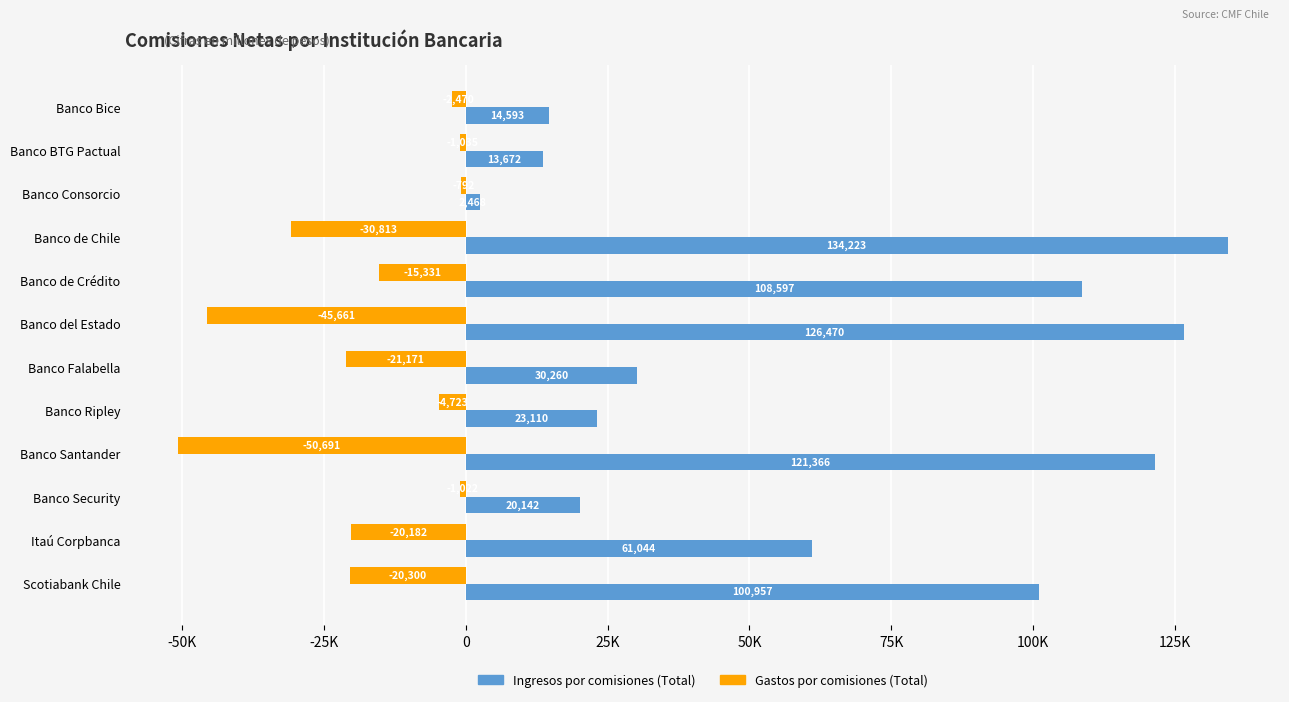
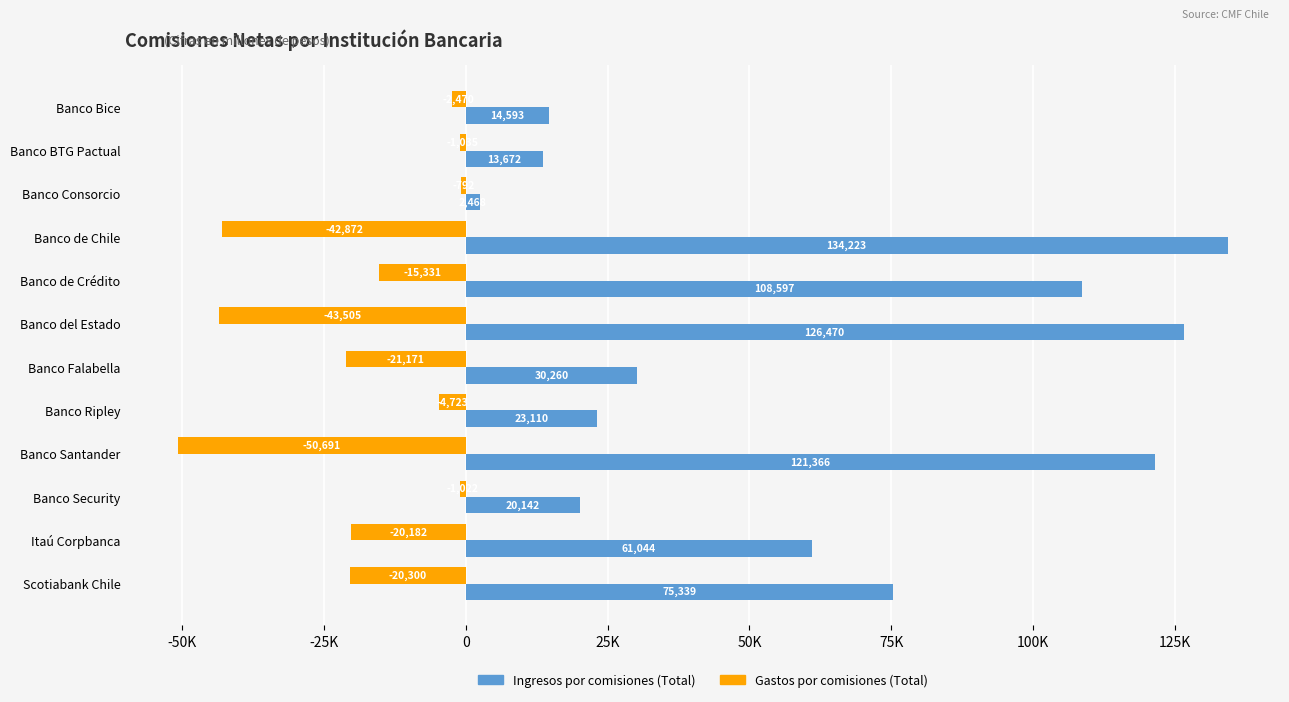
Gastos por comisiones (Total), Banco de Chile: -30,813 -> -42,872
Gastos por comisiones (Total), Banco del Estado: -45,661 -> -43,505
Ingresos por comisiones (Total), Scotiabank Chile: 100,957 -> 75,339
